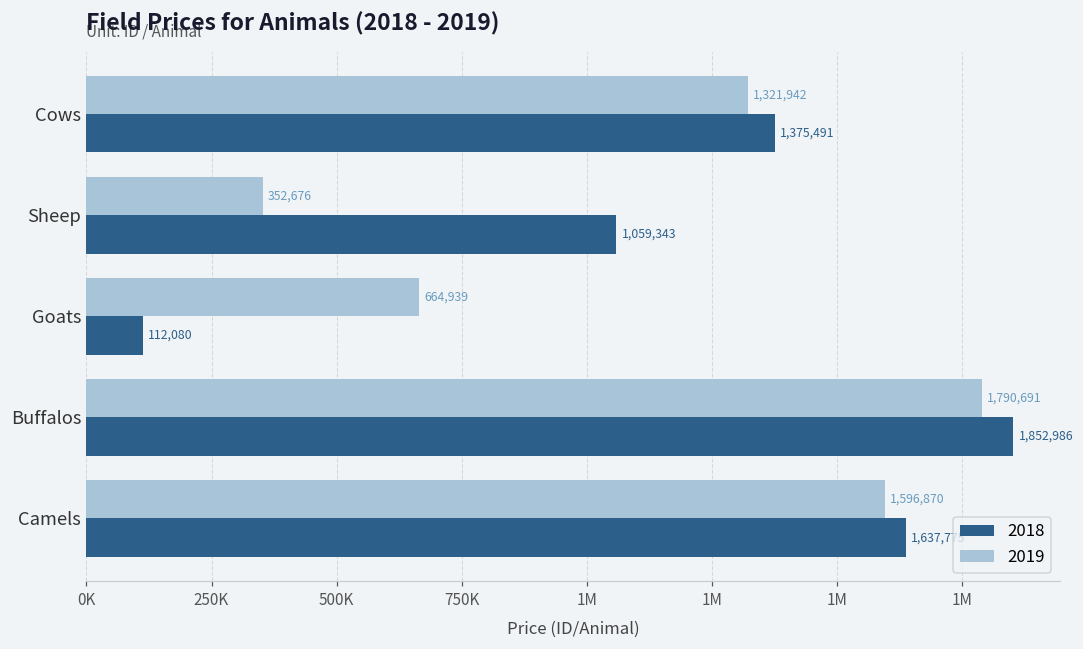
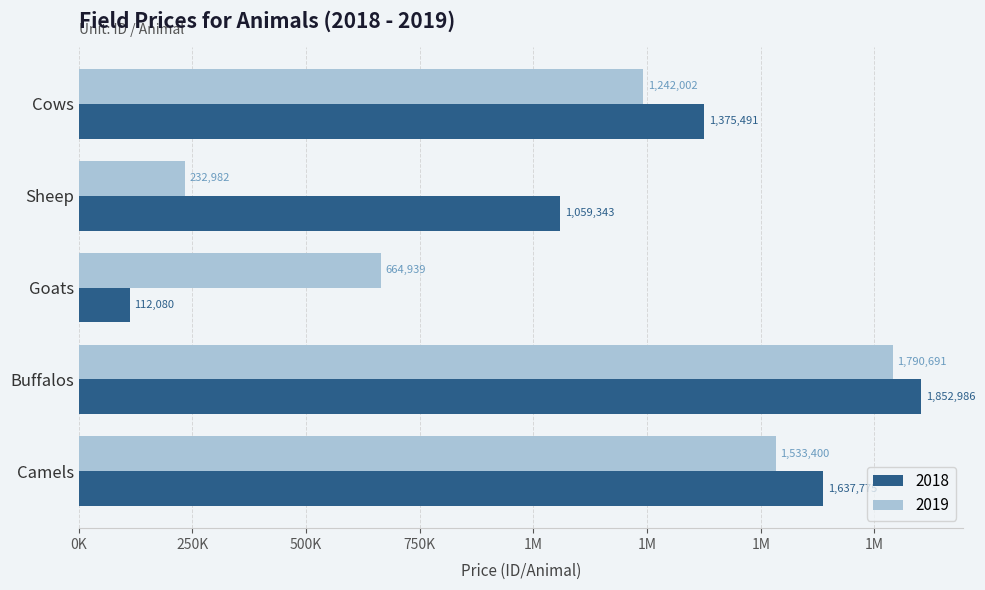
2019, Cows: 1,321,942 -> 1,242,002
2019, Sheep: 352,676 -> 232,982
2019, Camels: 1,596,870 -> 1,533,400
